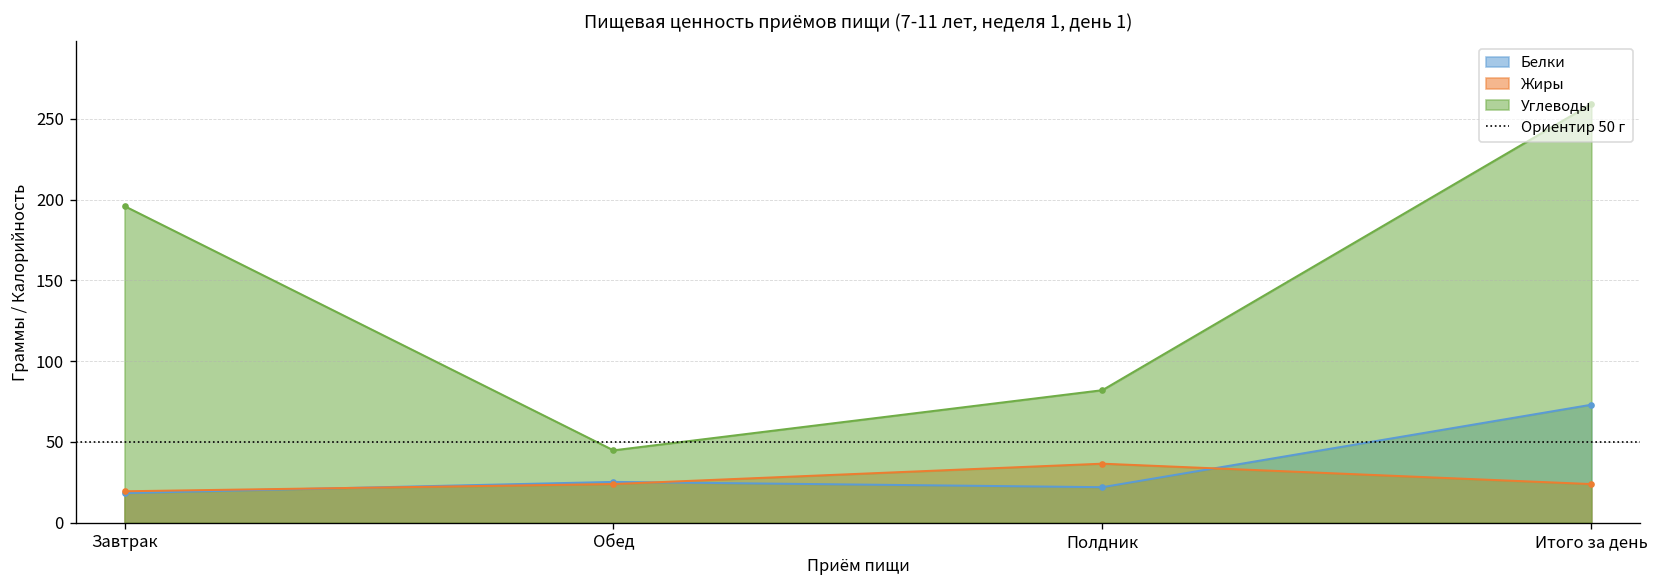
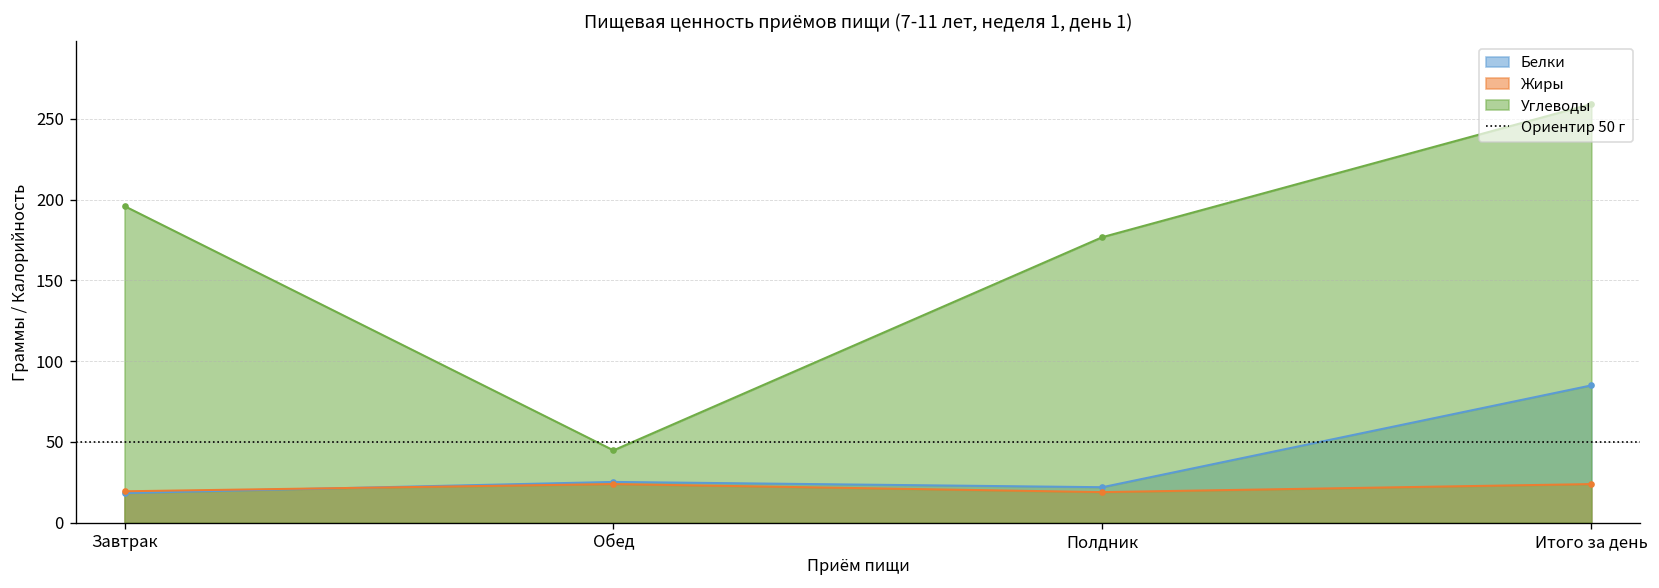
Жиры, Полдник: 37 -> 19
Углеводы, Полдник: 82 -> 177
Белки, Итого за день: 73 -> 85
